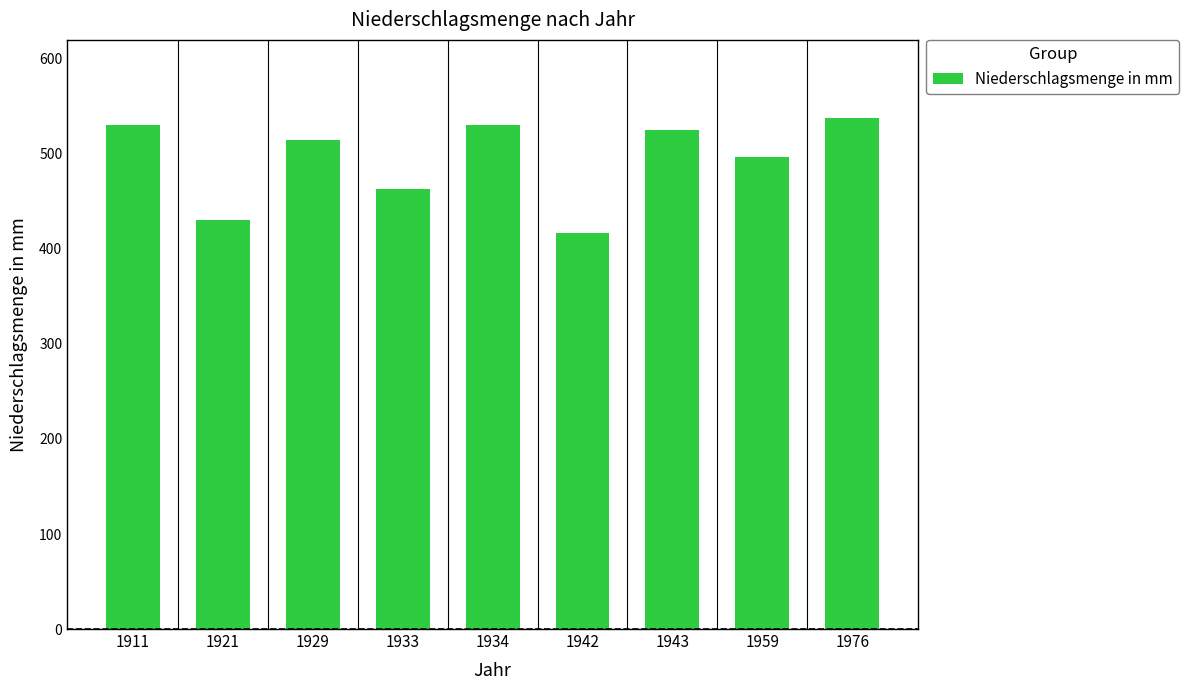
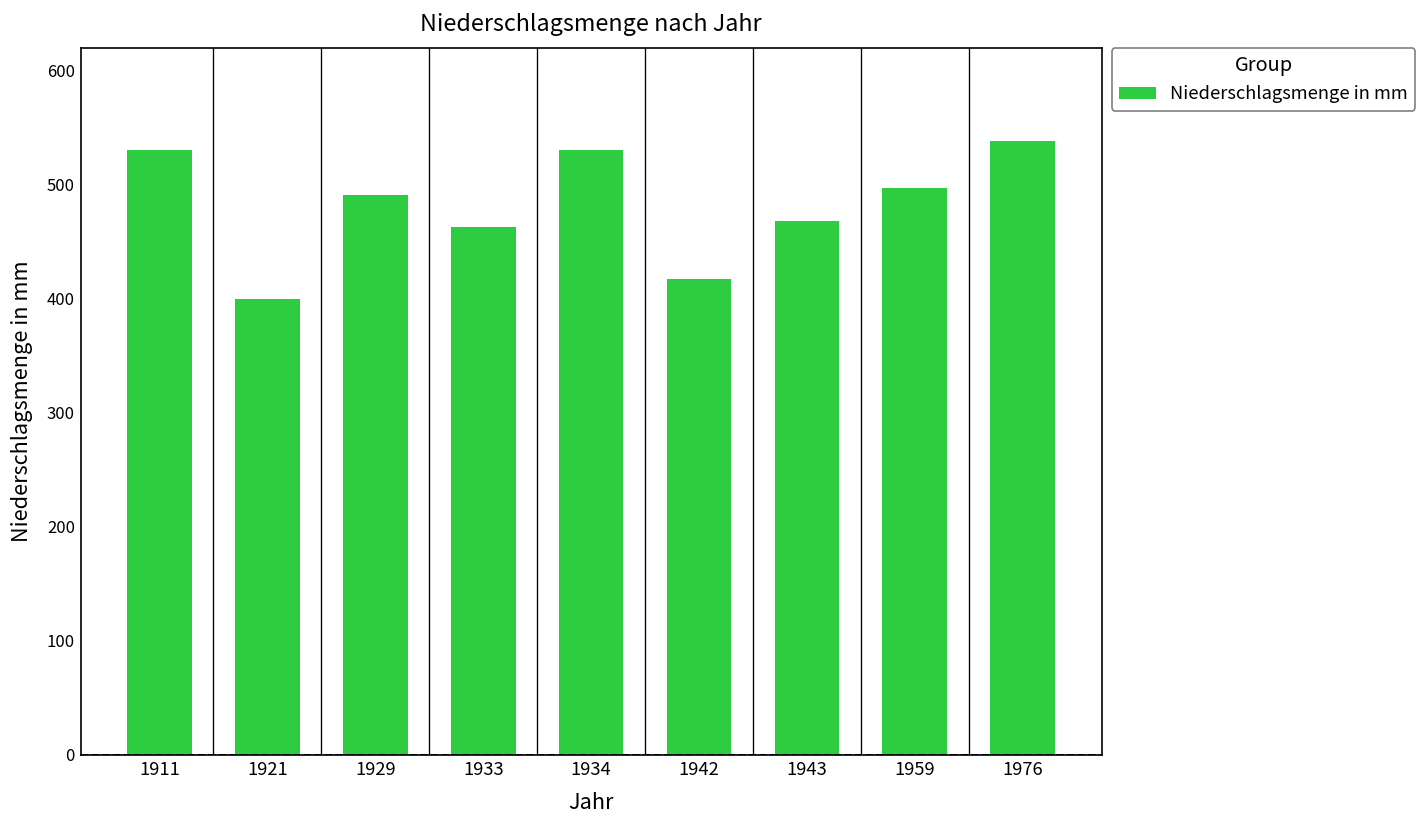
1921: 430 -> 400
1929: 520 -> 490
1943: 530 -> 470
